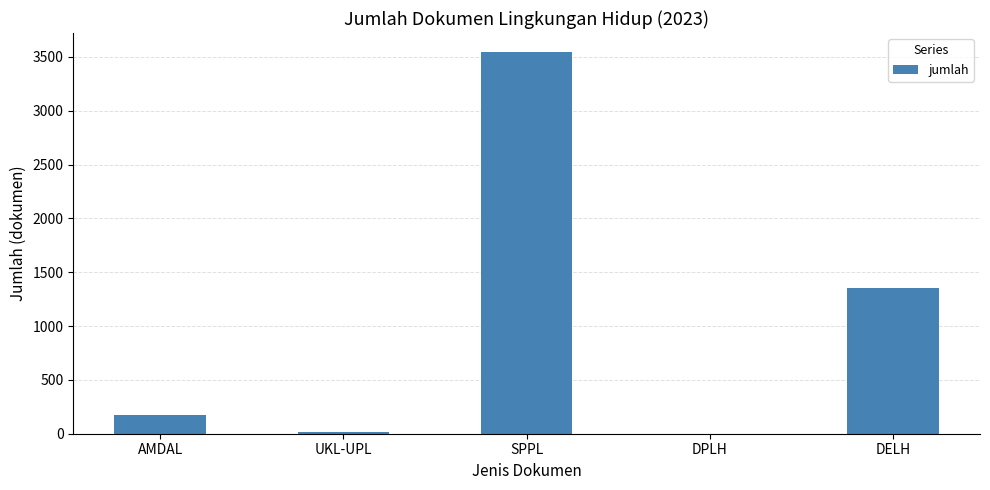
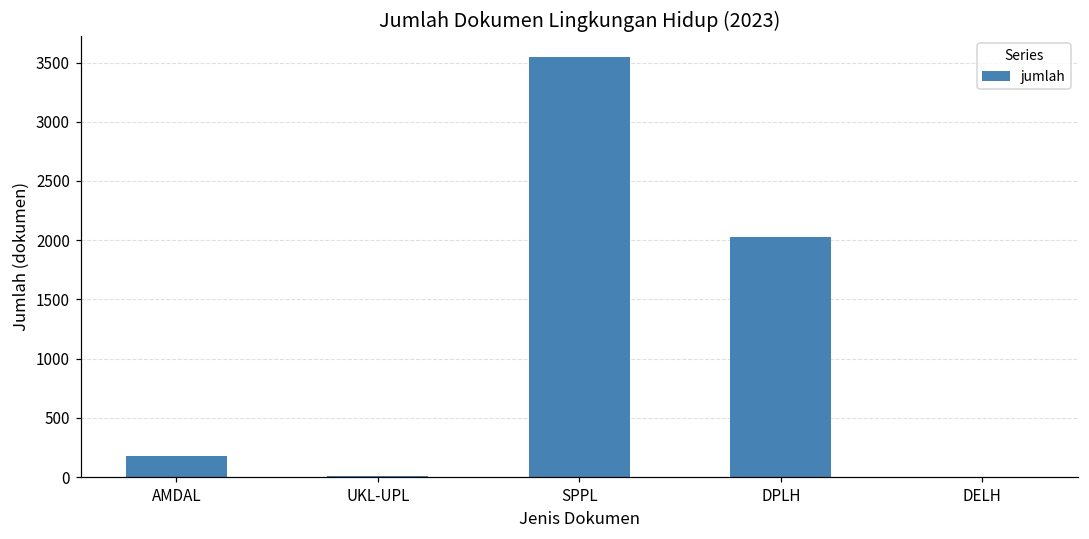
DPLH: 0 -> 2030
DELH: 1350 -> 0
